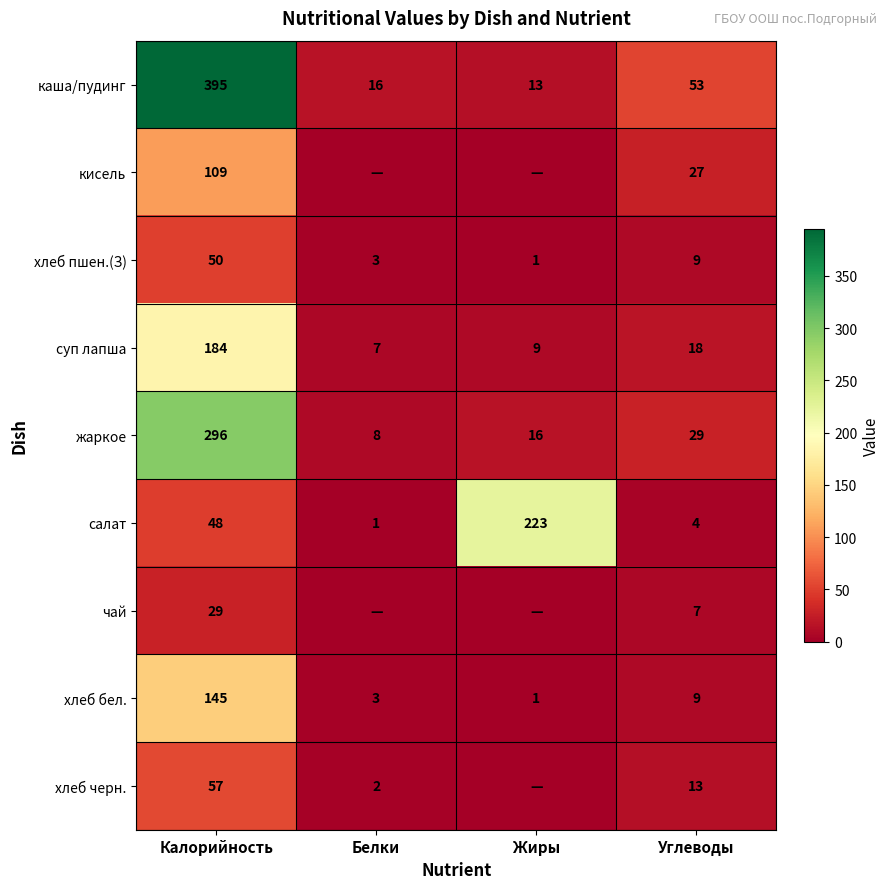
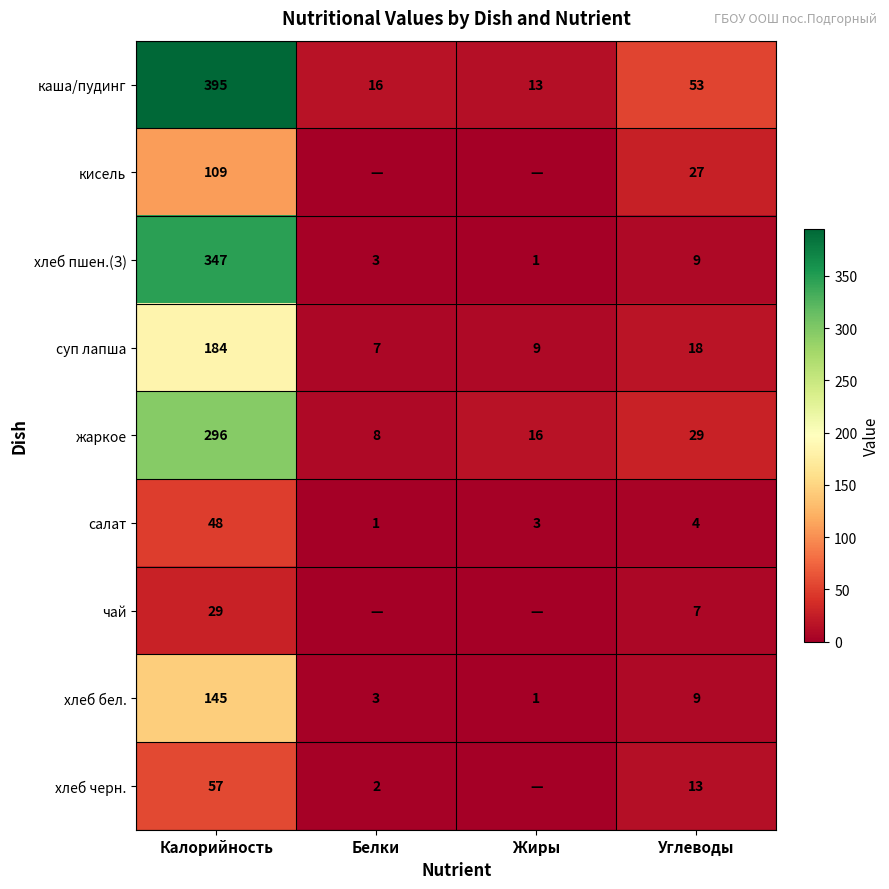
хлеб пшен.(З), Калорийность: 50 -> 347
салат, Жиры: 223 -> 3
